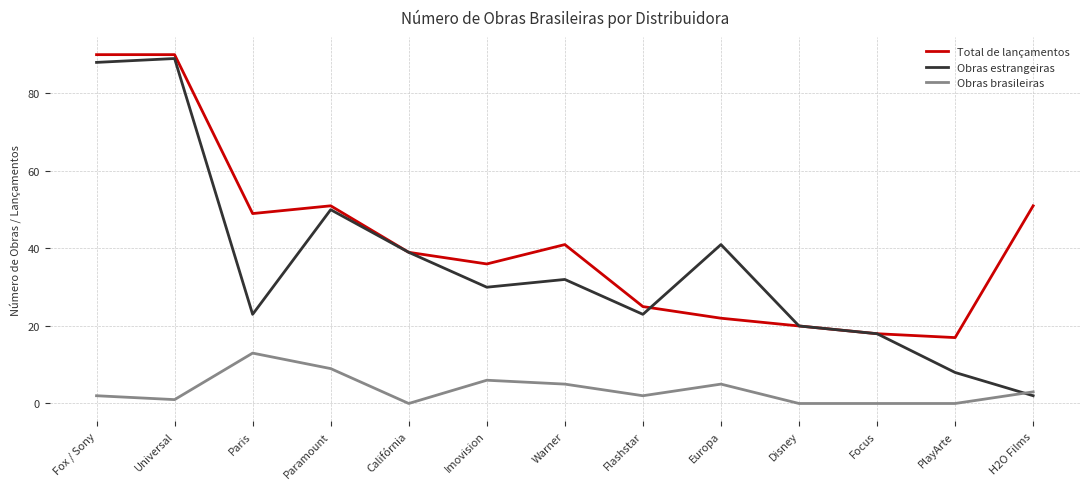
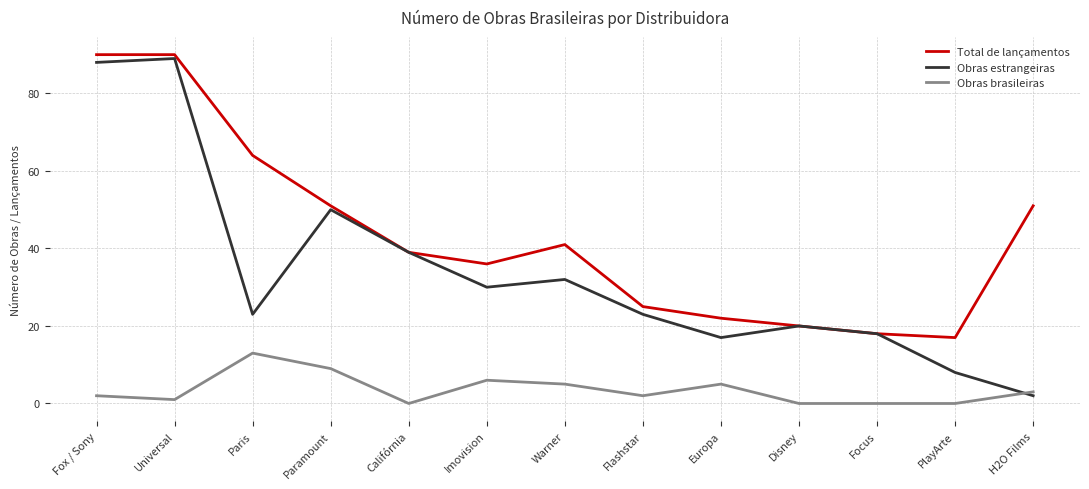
Total de lançamentos, Paris: 49 -> 64
Obras estrangeiras, Europa: 41 -> 17
